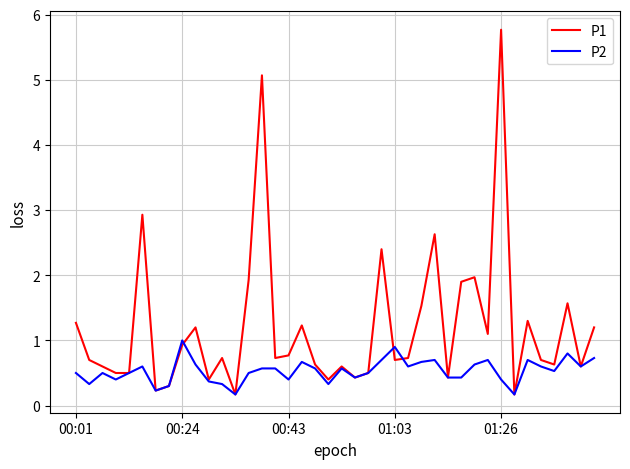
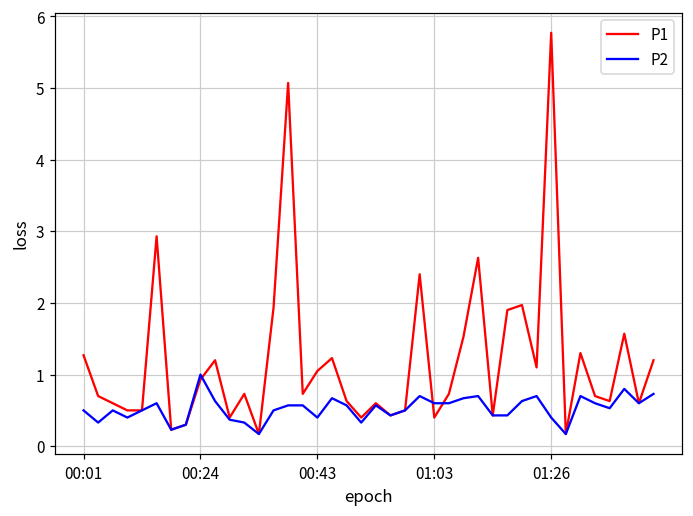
P1, 00:43: 0.8 -> 1.1
P1, 01:03: 0.7 -> 0.4
P2, 01:03: 0.9 -> 0.6
